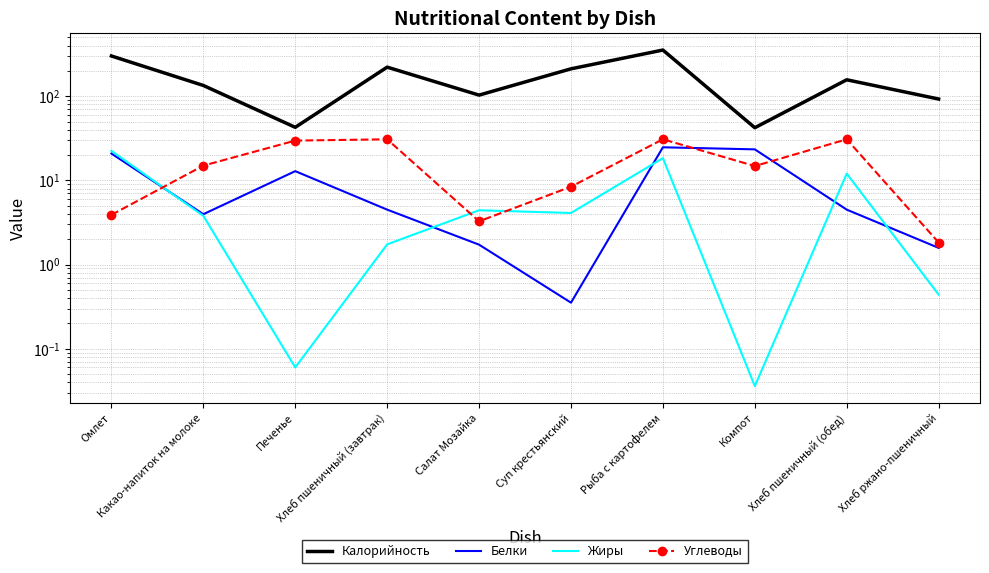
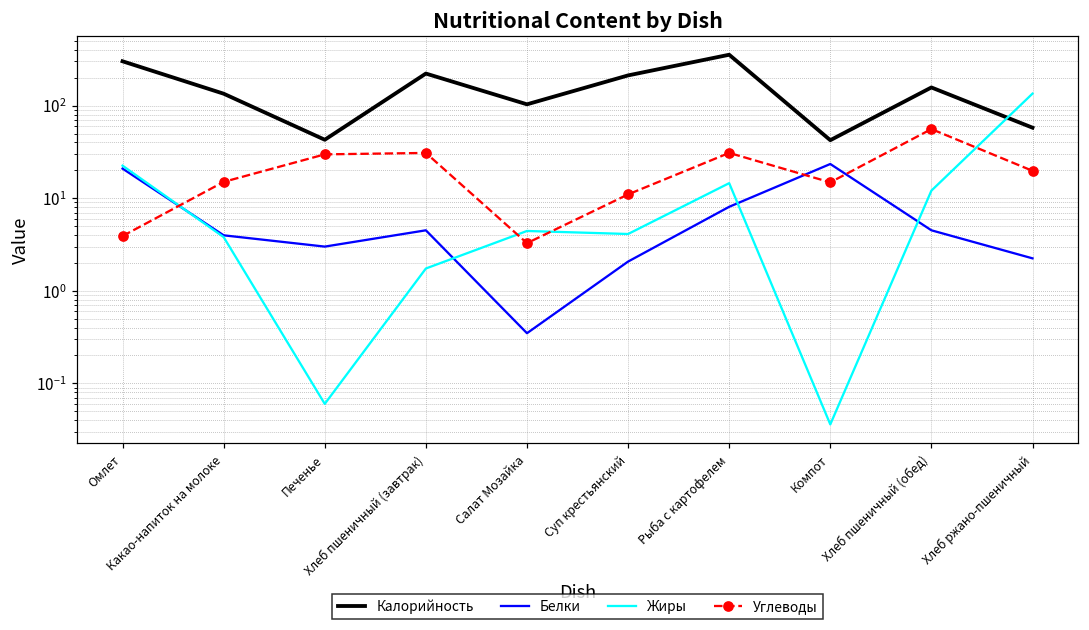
Белки, Печенье: 13 -> 3.0
Белки, Салат Мозайка: 1.7 -> 0.35
Белки, Суп крестьянский: 0.35 -> 2.1
Углеводы, Суп крестьянский: 8 -> 11
Белки, Рыба с картофелем: 25 -> 8
Жиры, Рыба с картофелем: 18 -> 15
Углеводы, Хлеб пшеничный (обед): 31 -> 60
Калорийность, Хлеб ржано-пшеничный: 90 -> 60
Белки, Хлеб ржано-пшеничный: 1.6 -> 2.2
Жиры, Хлеб ржано-пшеничный: 0.4 -> 130
Углеводы, Хлеб ржано-пшеничный: 1.8 -> 20
